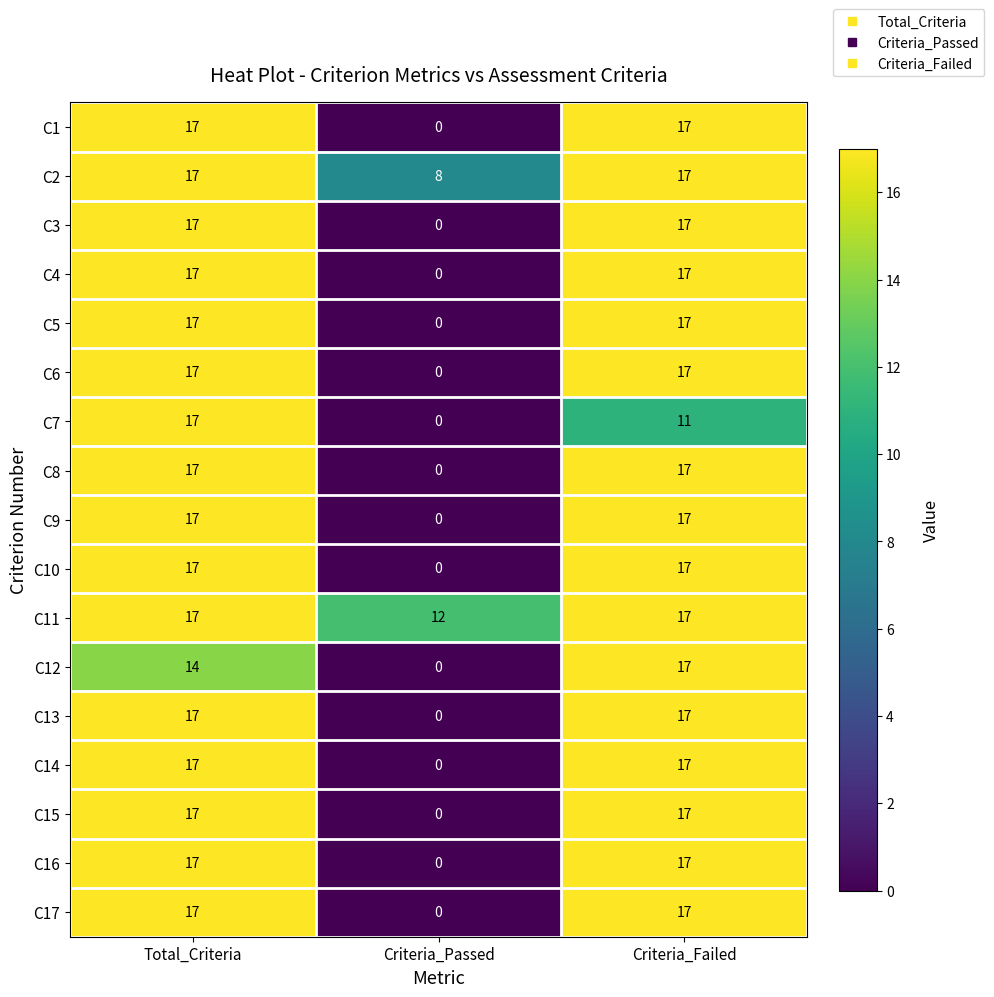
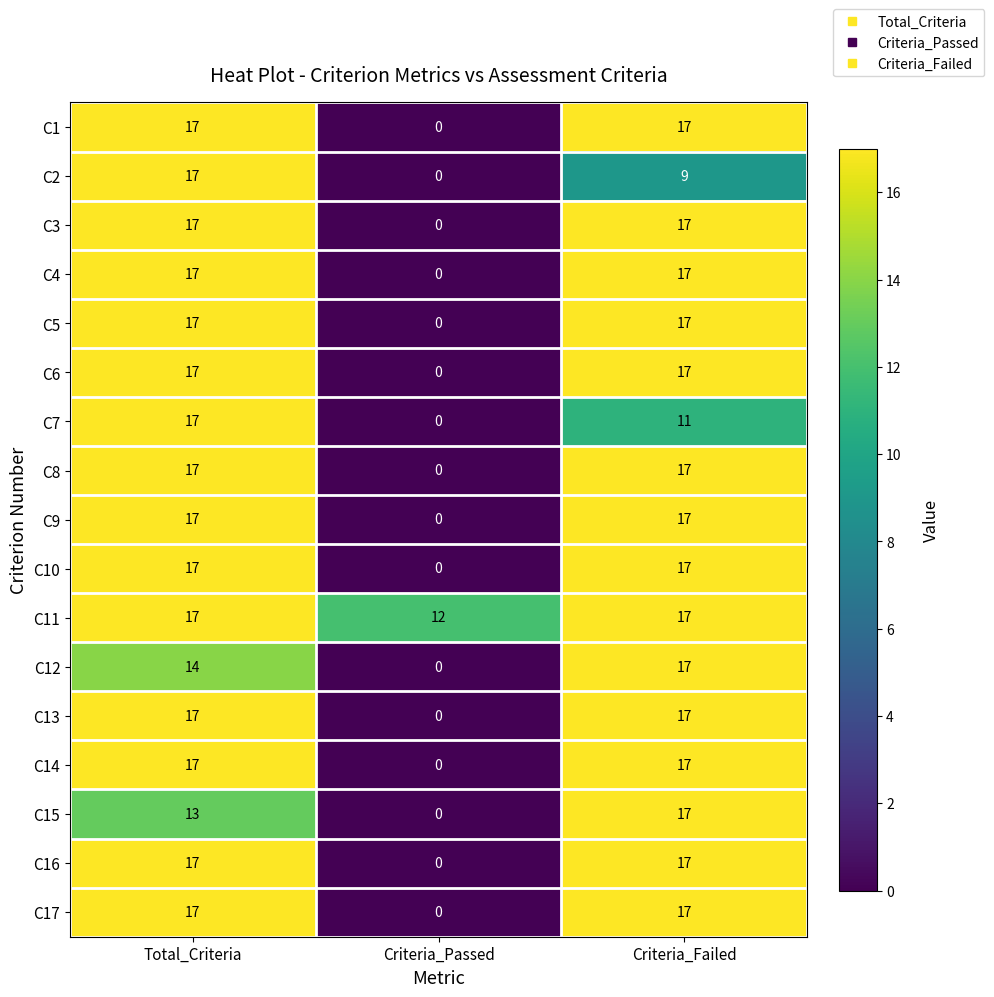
C2, Criteria_Passed: 8 -> 0
C2, Criteria_Failed: 17 -> 9
C15, Total_Criteria: 17 -> 13
